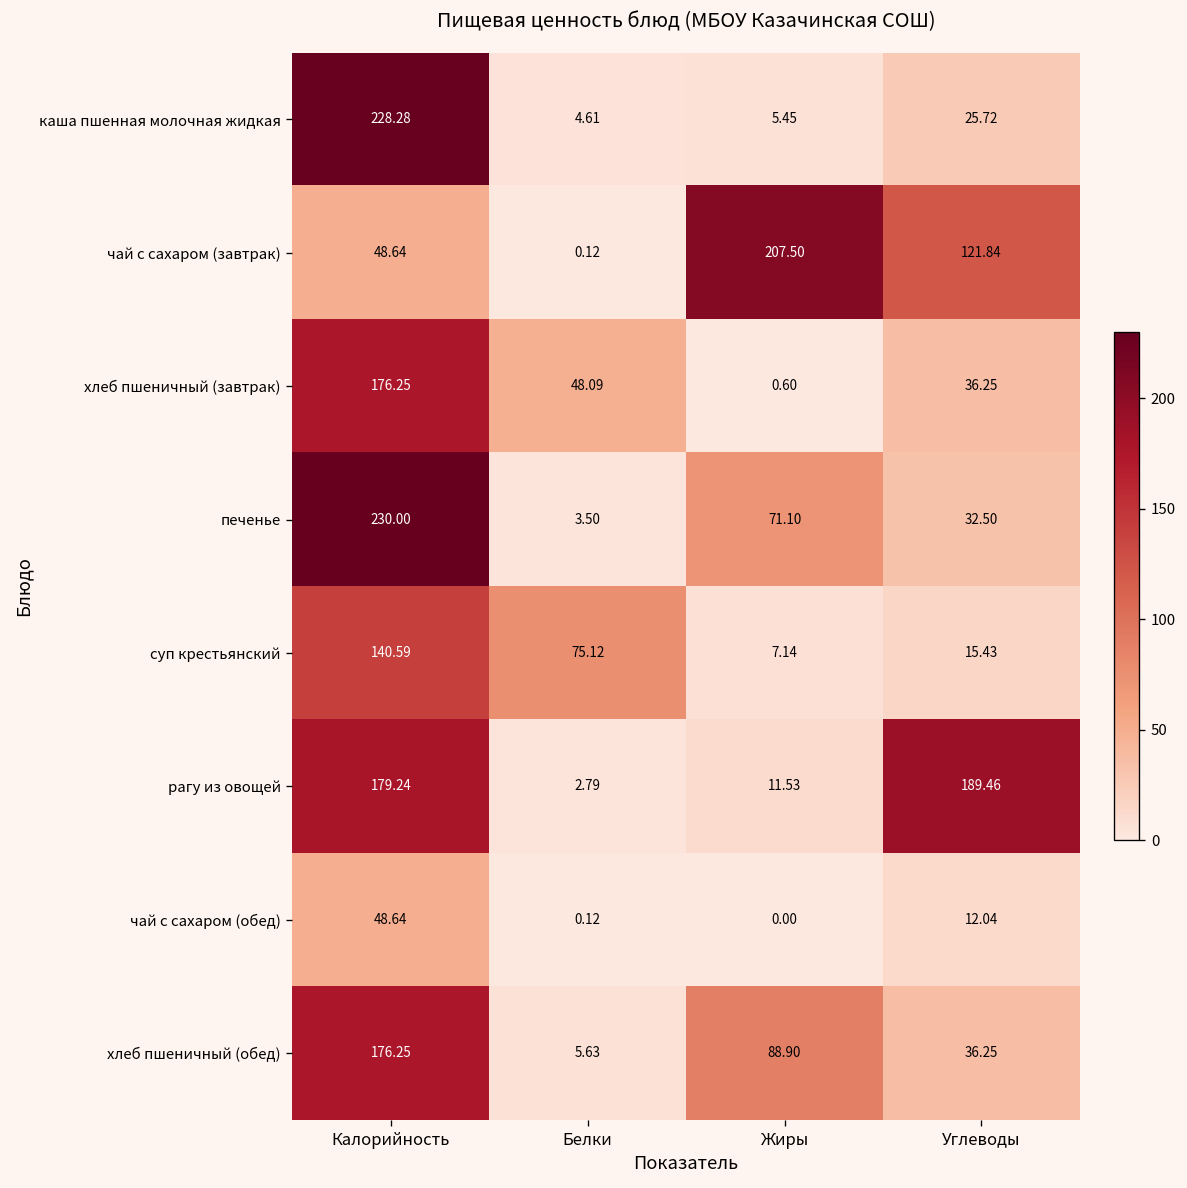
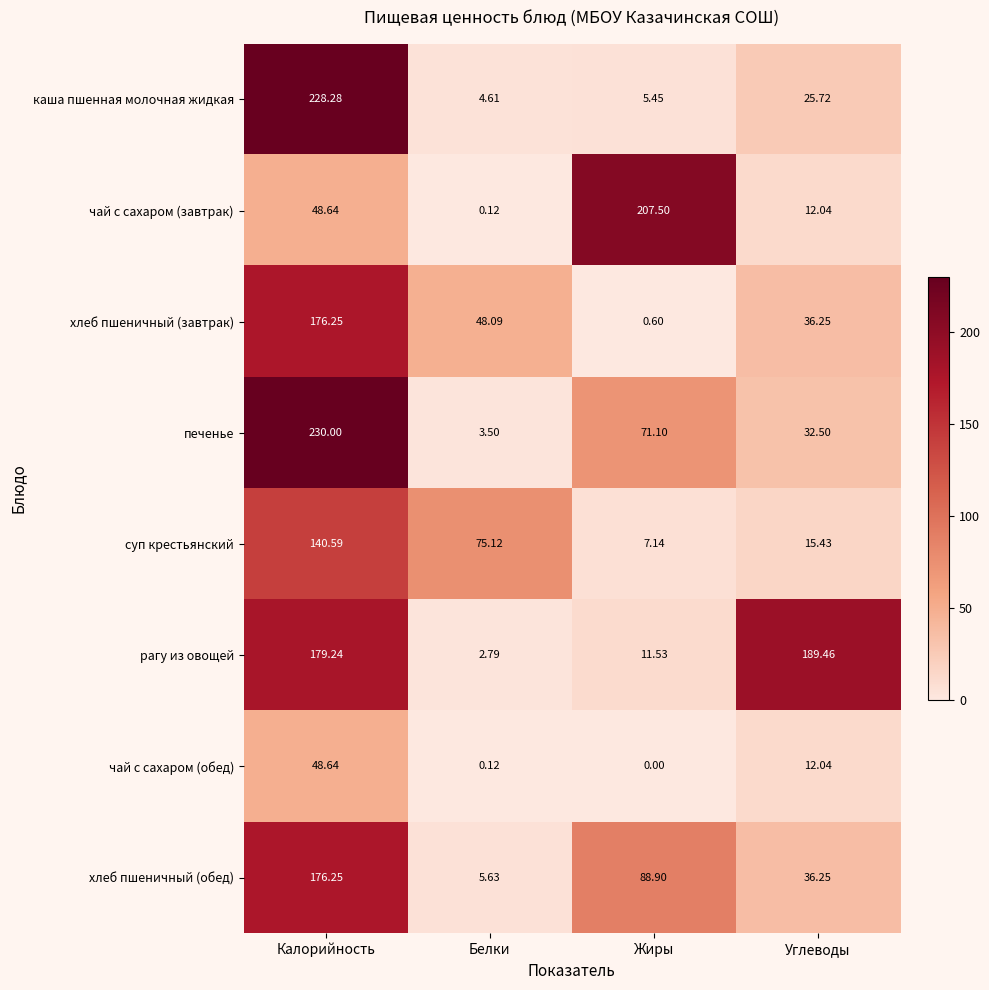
чай с сахаром (завтрак), Углеводы: 121.84 -> 12.04
